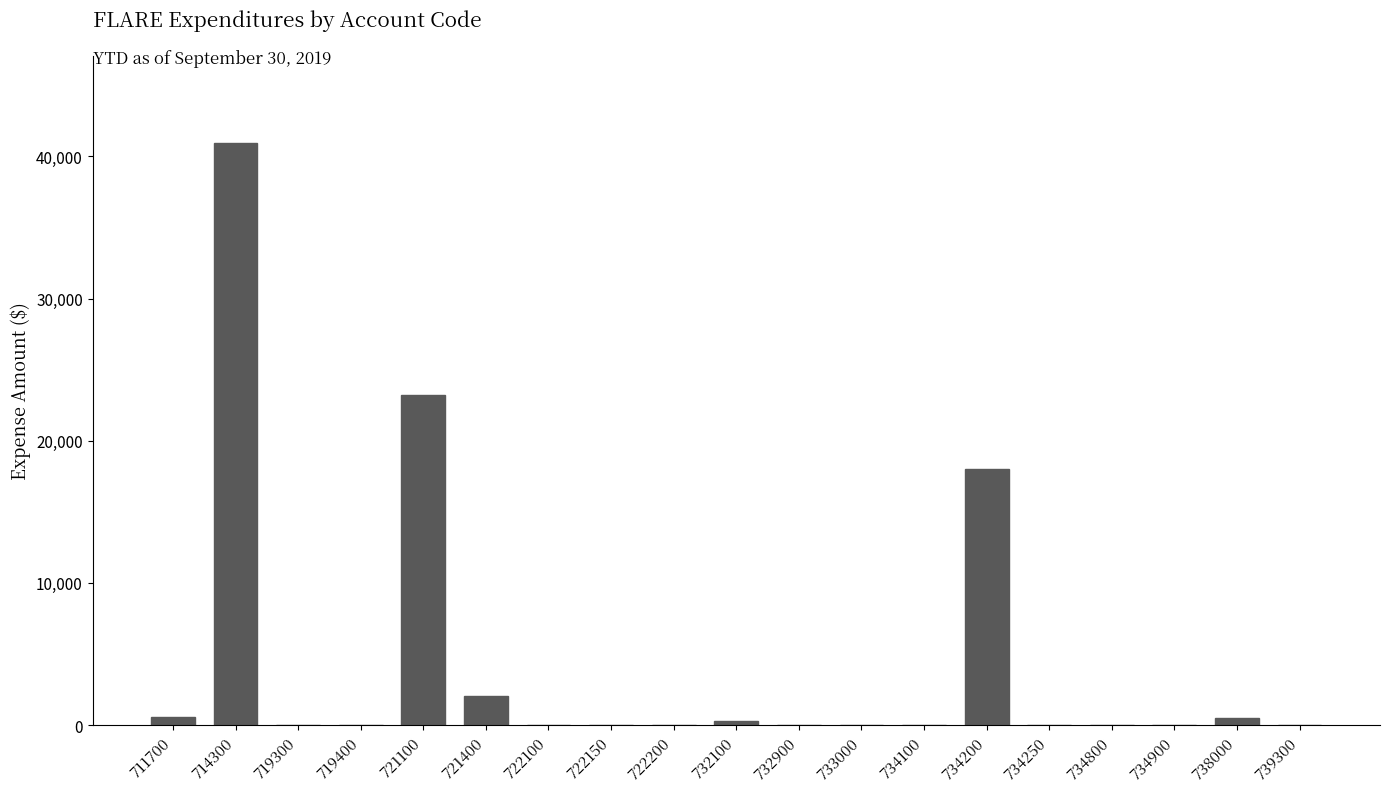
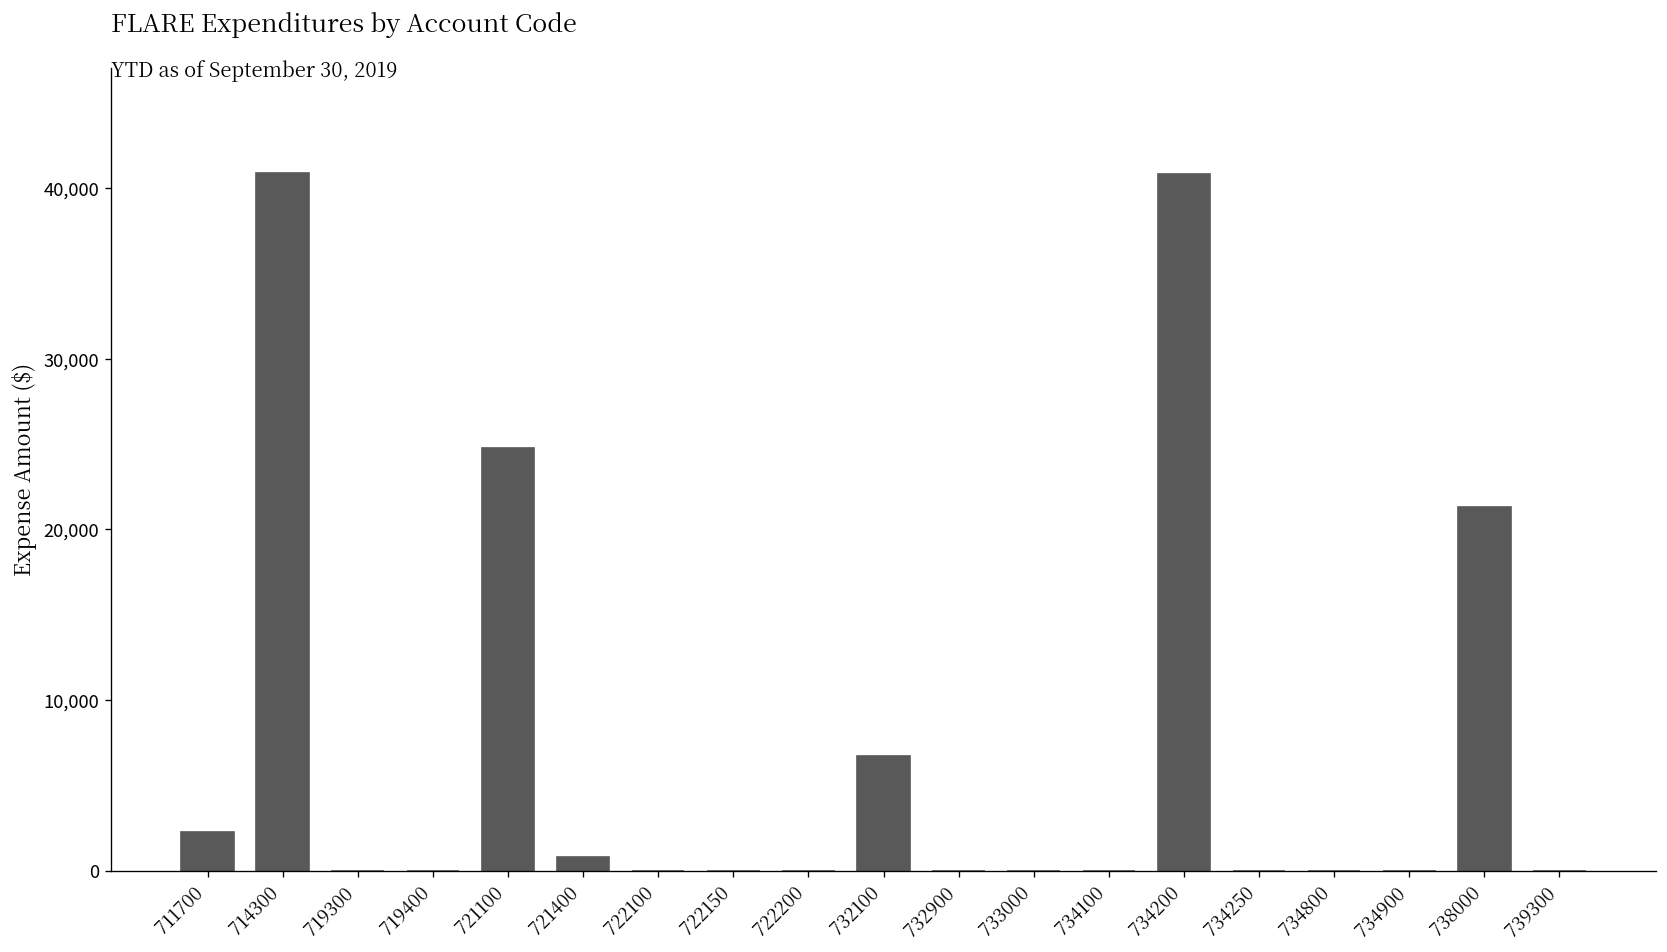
711700: 600 -> 2,300
721100: 23,200 -> 24,800
721400: 2,100 -> 800
732100: 300 -> 6,700
734200: 18,100 -> 40,800
738000: 500 -> 21,300
